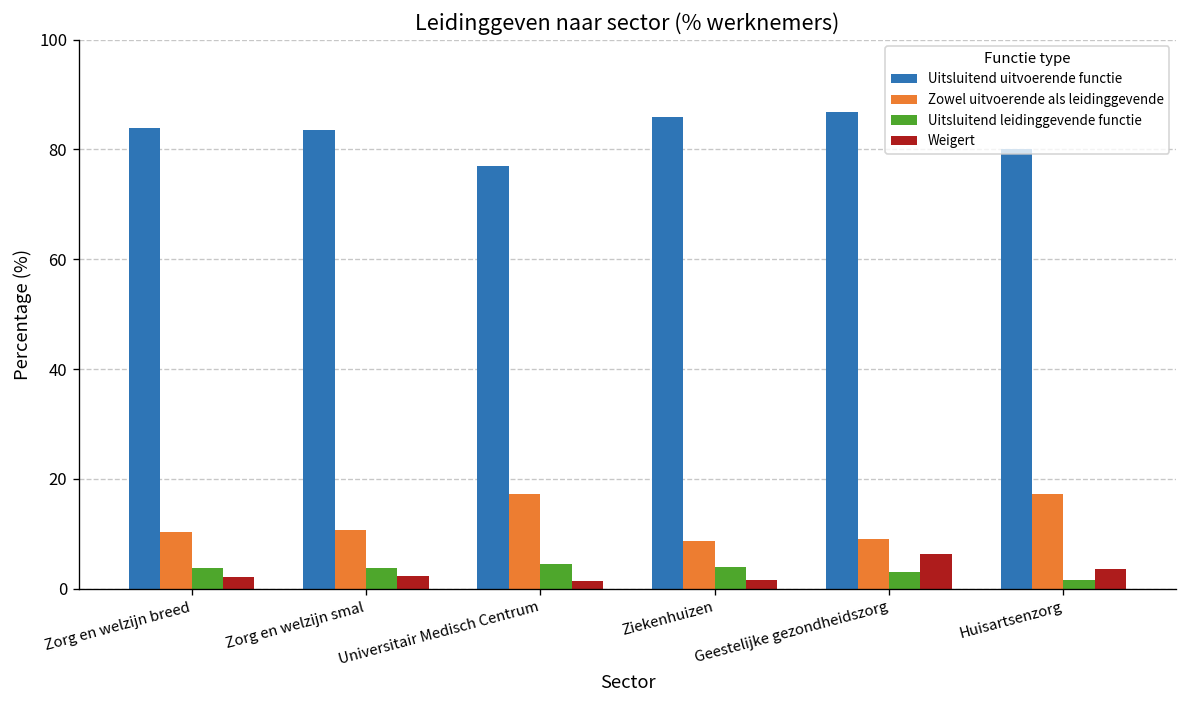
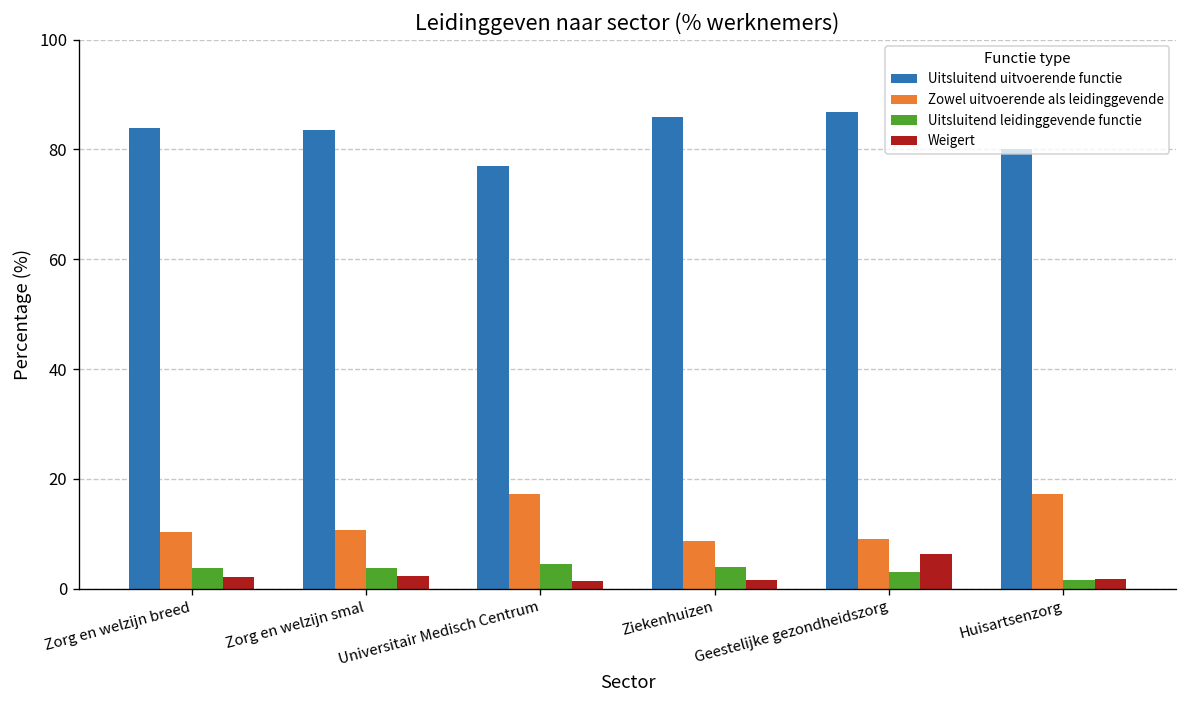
Weigert, Huisartsenzorg: 4 -> 2
